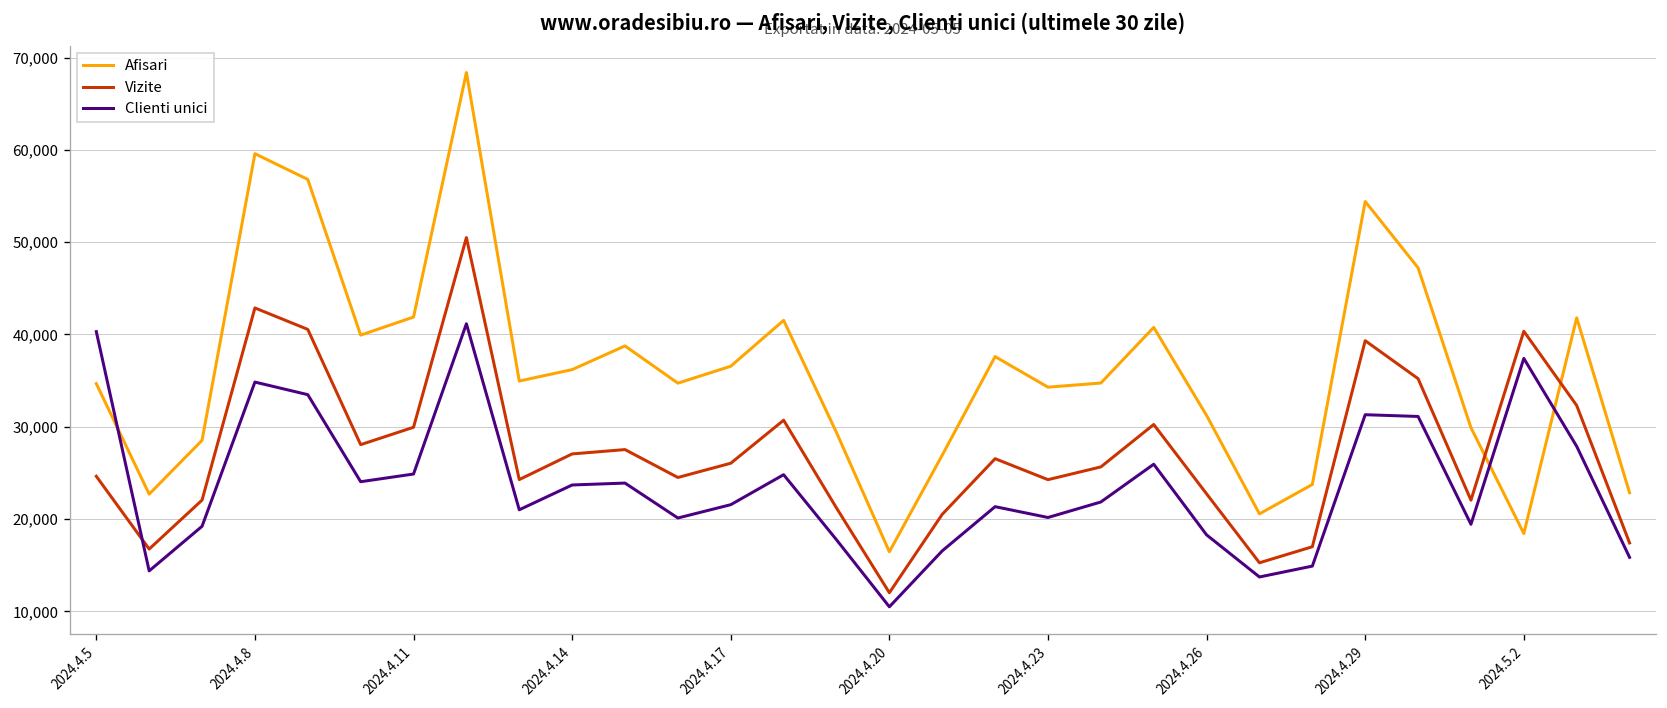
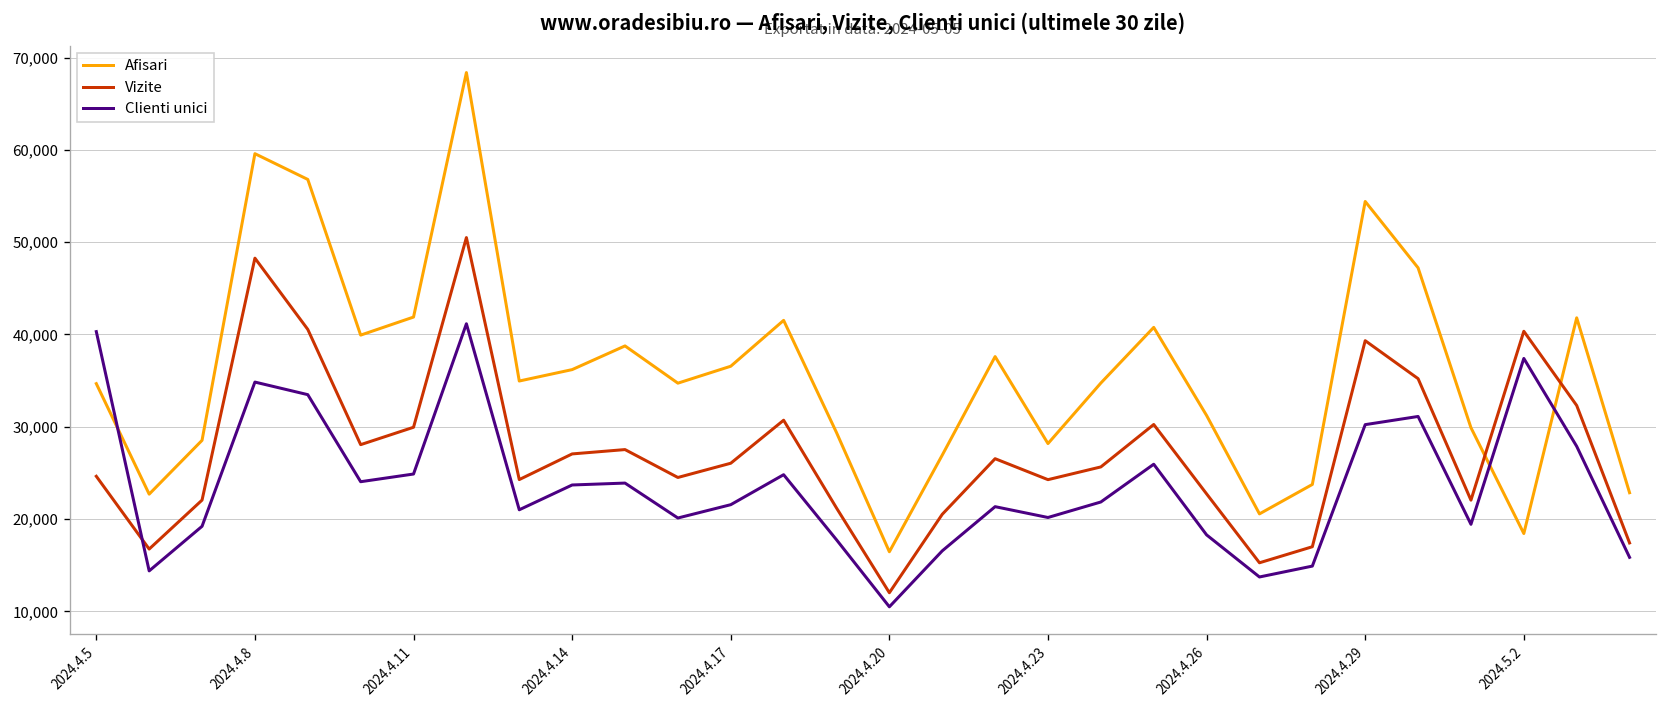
Vizite, 2024.4.8: 43,000 -> 48,000
Afisari, 2024.4.23: 34,000 -> 28,000
Clienti unici, 2024.4.29: 31,000 -> 30,000
